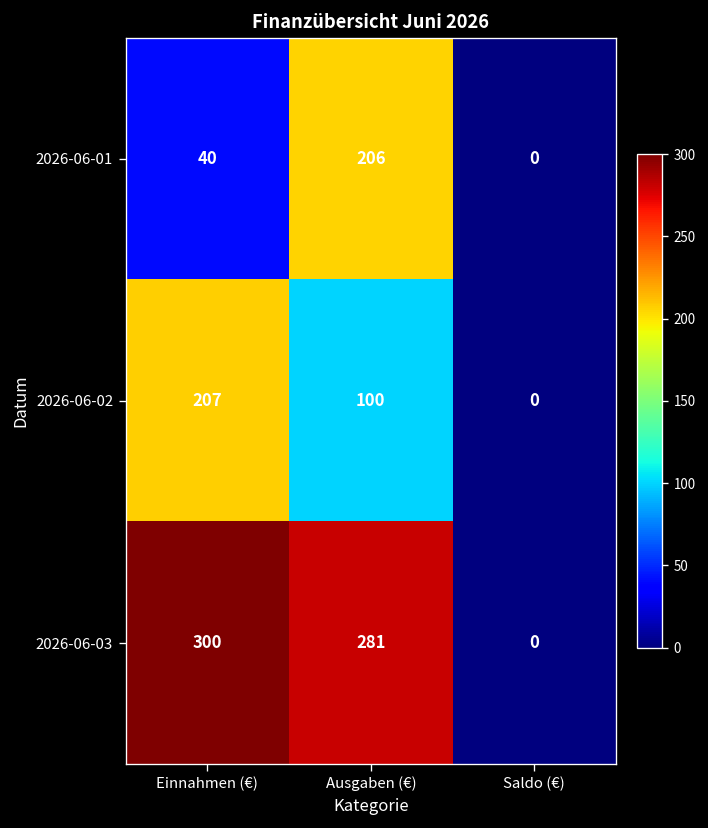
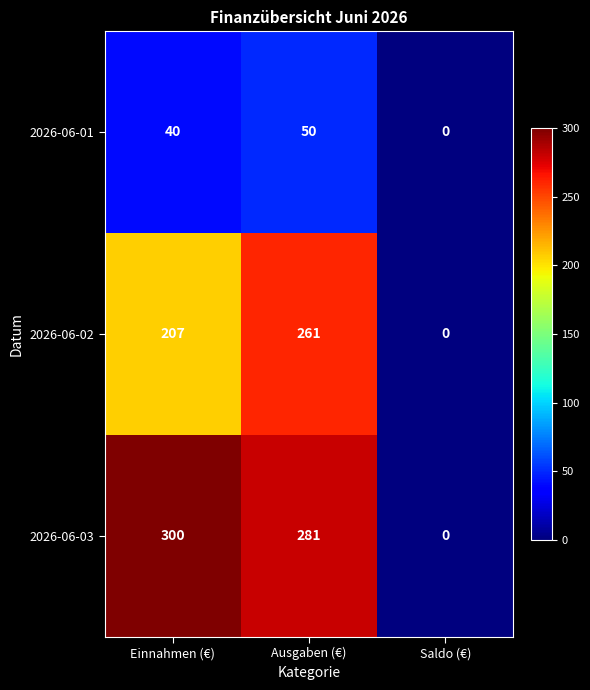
2026-06-01, Ausgaben (€): 206 -> 50
2026-06-02, Ausgaben (€): 100 -> 261
